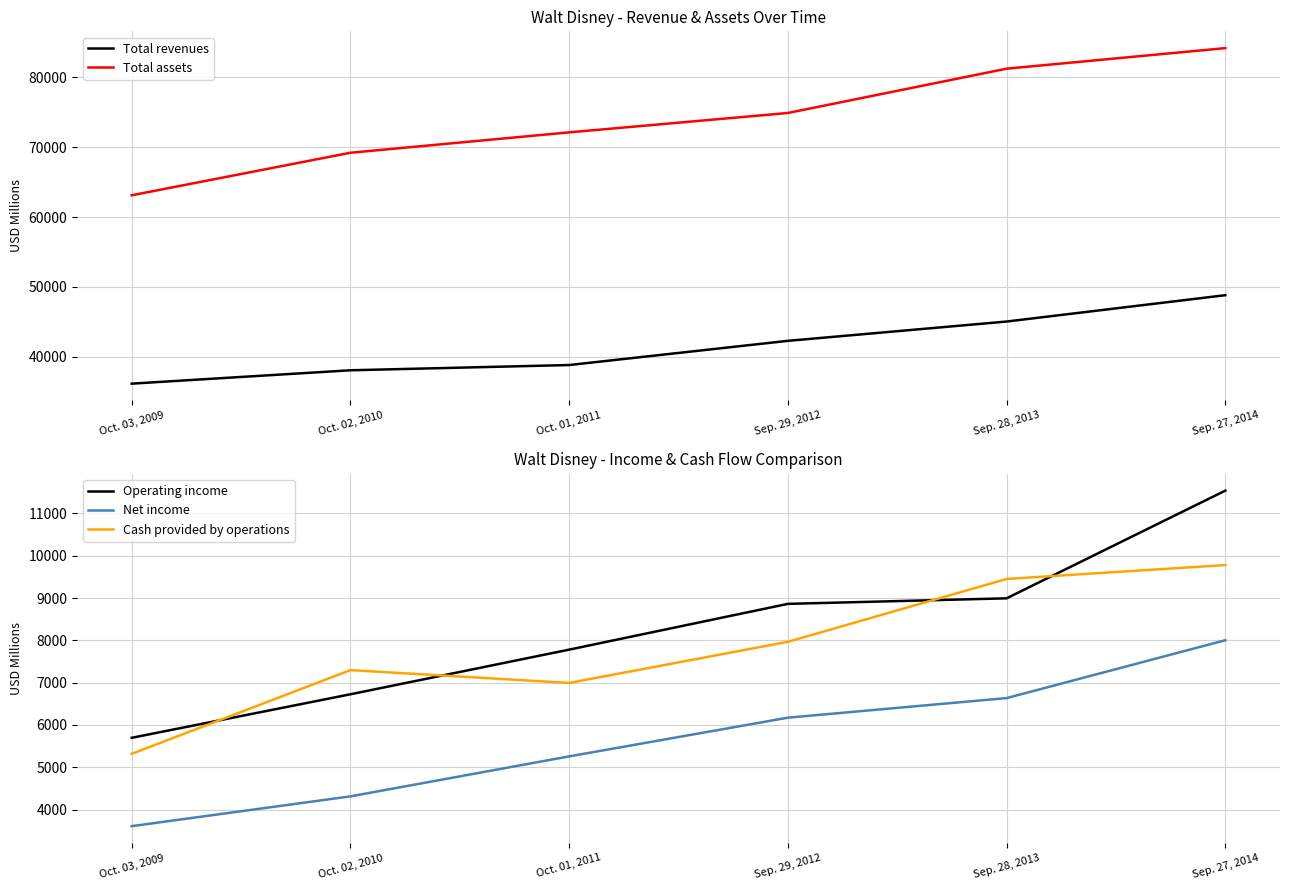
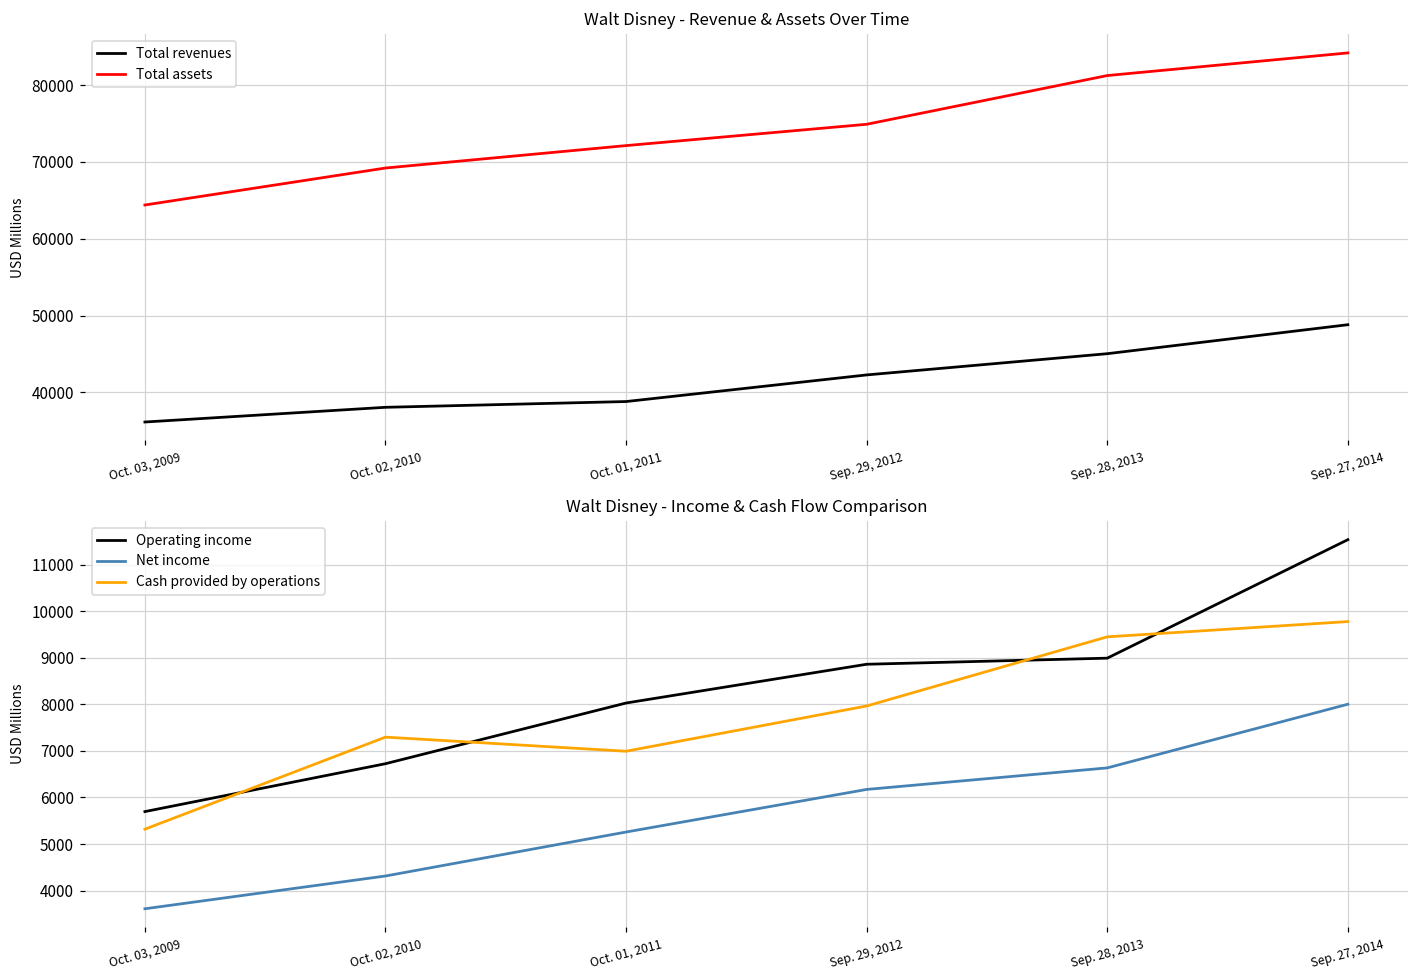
Walt Disney - Revenue & Assets Over Time, Total assets, Oct. 03, 2009: 63000 -> 64000
Walt Disney - Income & Cash Flow Comparison, Operating income, Oct. 01, 2011: 7800 -> 8000
